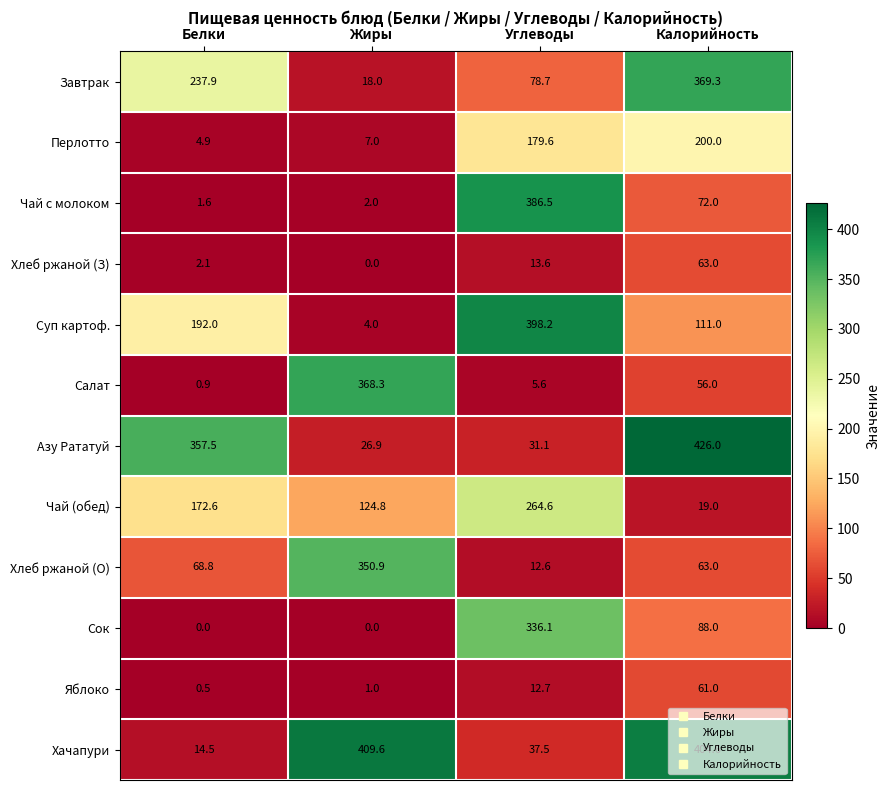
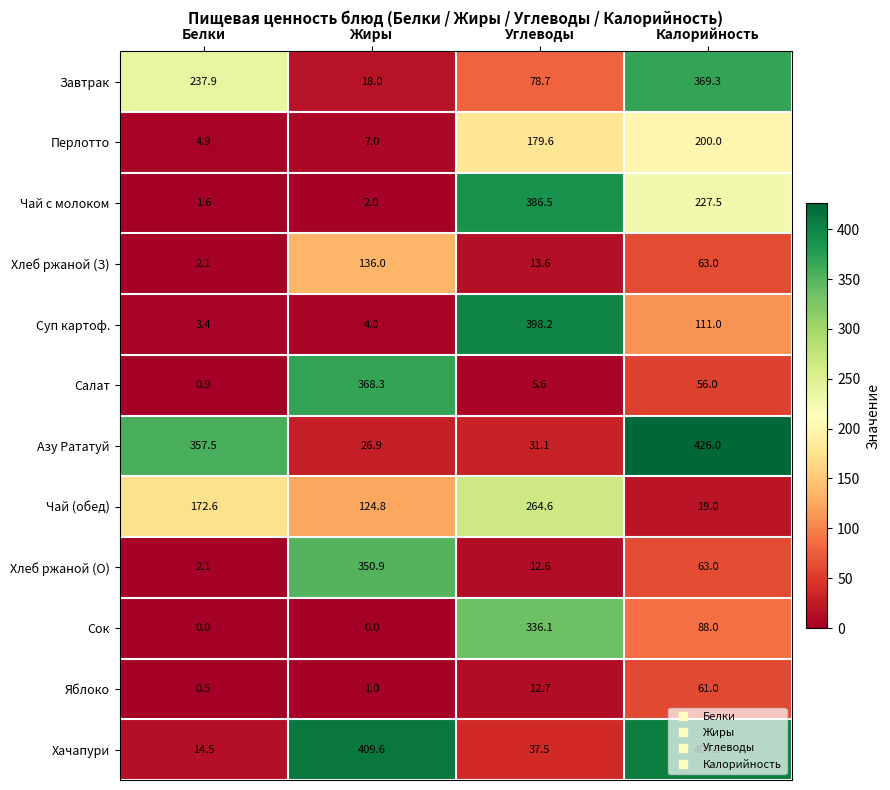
Чай с молоком, Калорийность: 72.0 -> 227.5
Хлеб ржаной (З), Жиры: 0.0 -> 136.0
Суп картоф., Белки: 192.0 -> 3.4
Хлеб ржаной (О), Белки: 68.8 -> 2.1
